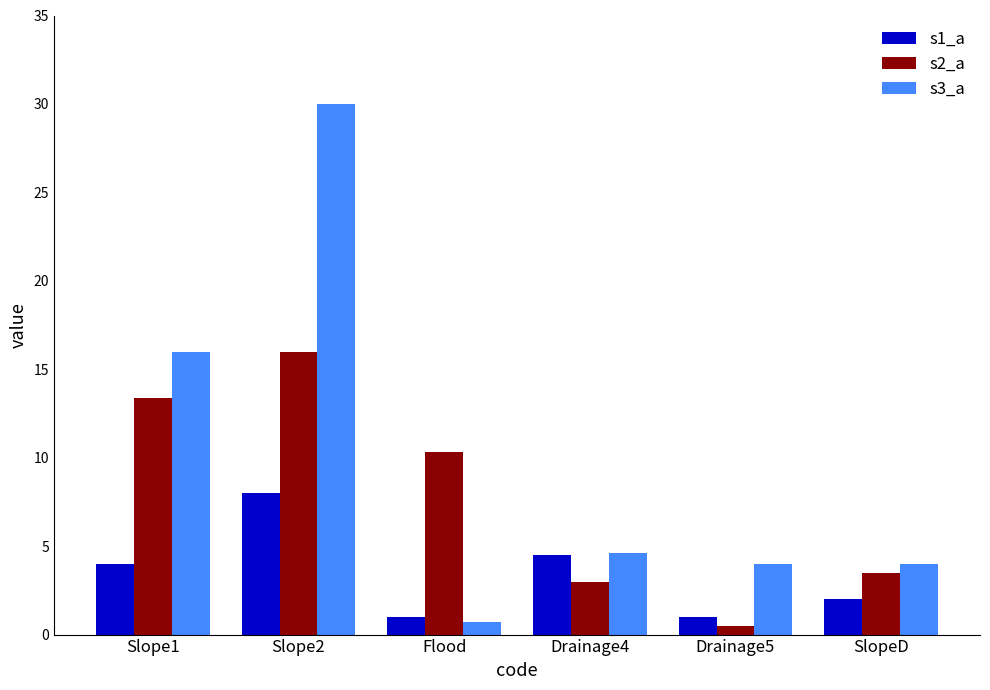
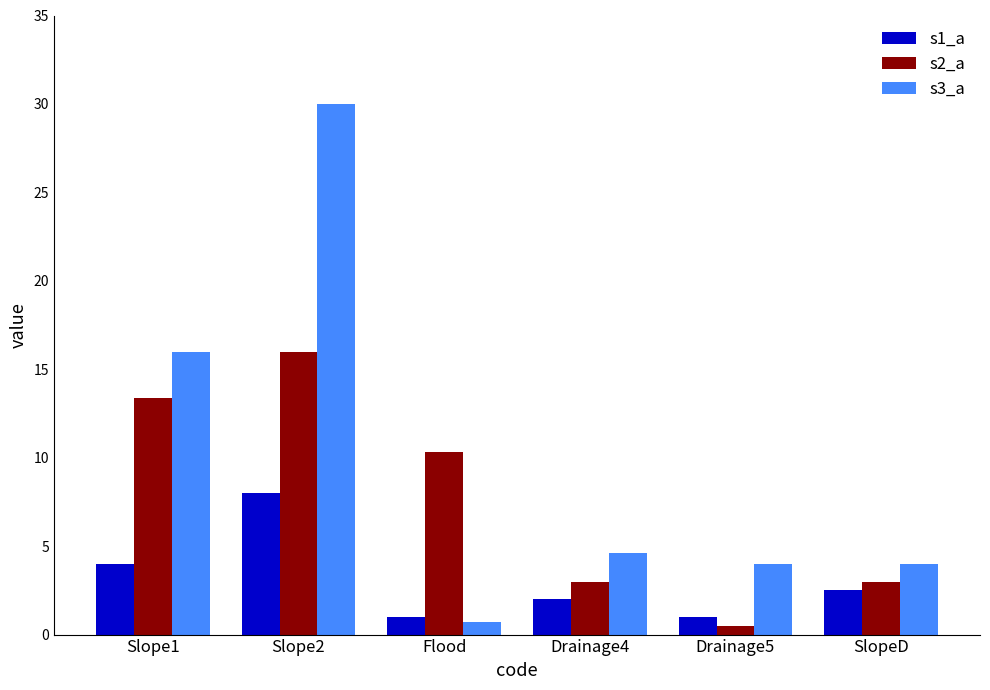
s1_a, Drainage4: 4.5 -> 2.0
s1_a, SlopeD: 2.0 -> 2.5
s2_a, SlopeD: 3.5 -> 3.0
